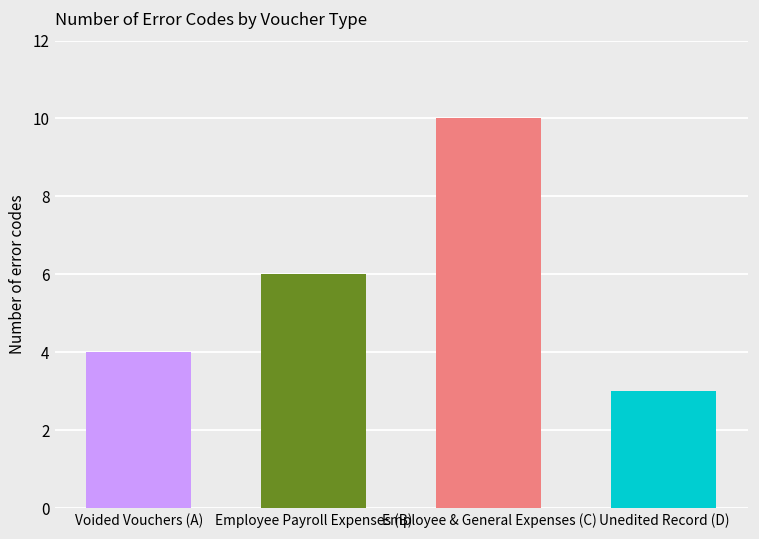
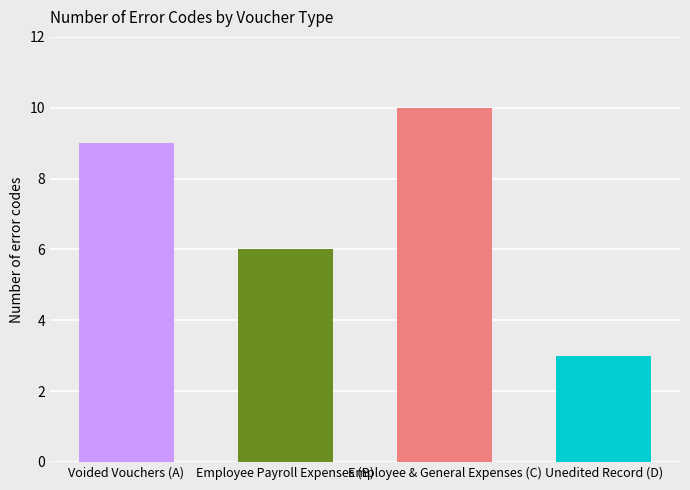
Voided Vouchers (A): 4 -> 9
